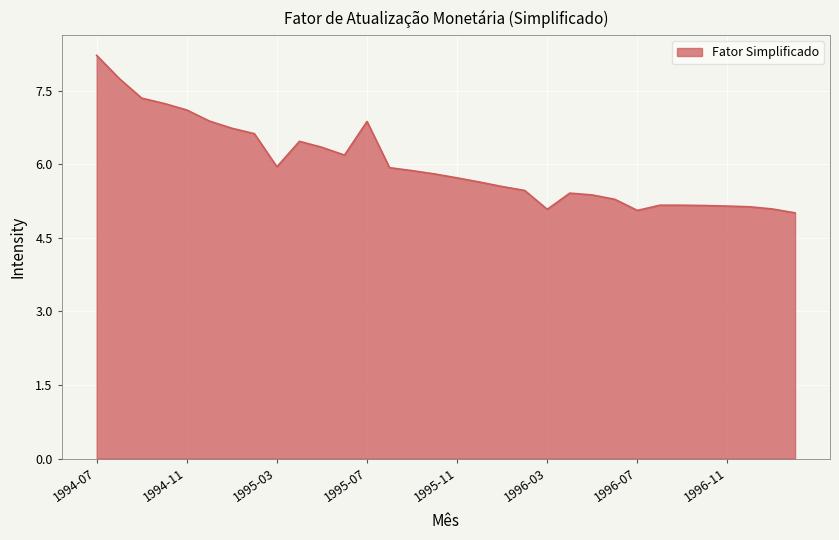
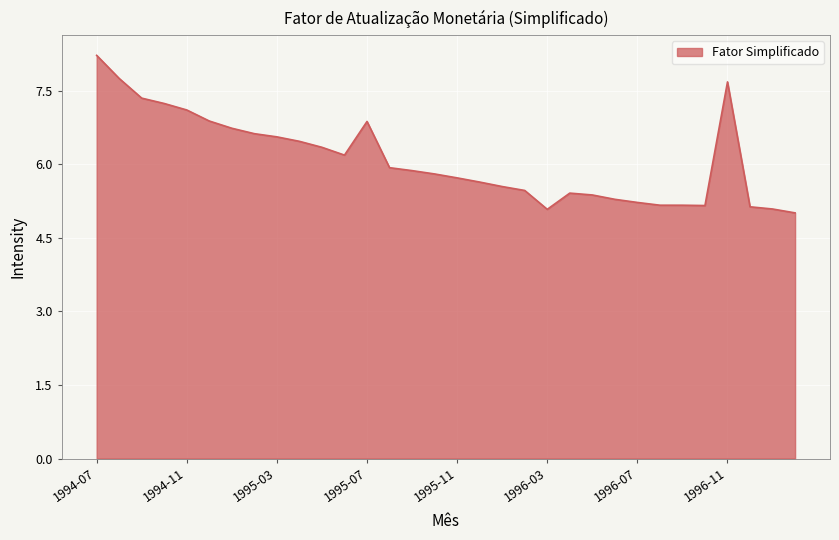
1995-03: 6.0 -> 6.6
1996-07: 5.1 -> 5.2
1996-11: 5.2 -> 7.7
